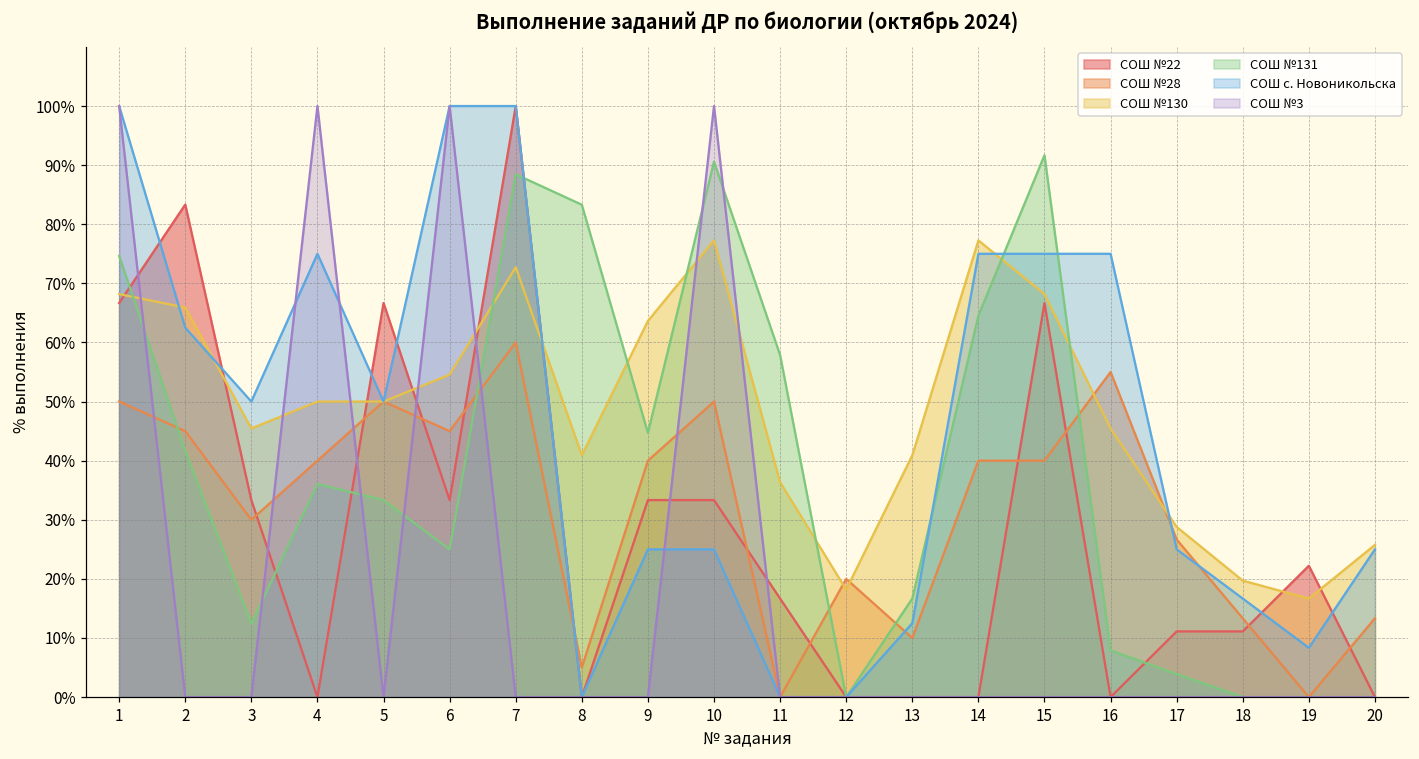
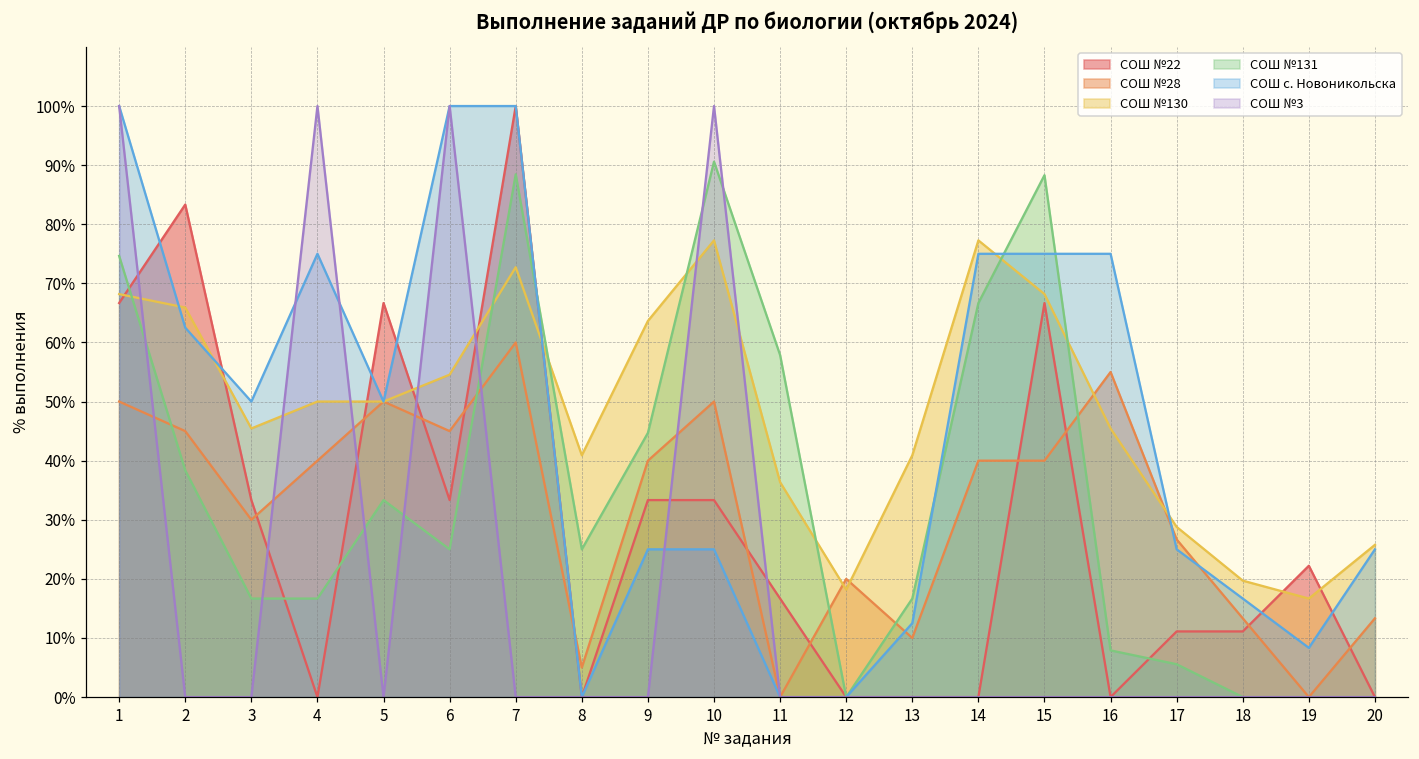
СОШ №131, 2: 42% -> 38%
СОШ №131, 3: 12% -> 17%
СОШ №131, 4: 36% -> 17%
СОШ №131, 8: 83% -> 25%
СОШ №131, 14: 65% -> 67%
СОШ №131, 15: 92% -> 88%
СОШ №131, 17: 4% -> 6%
